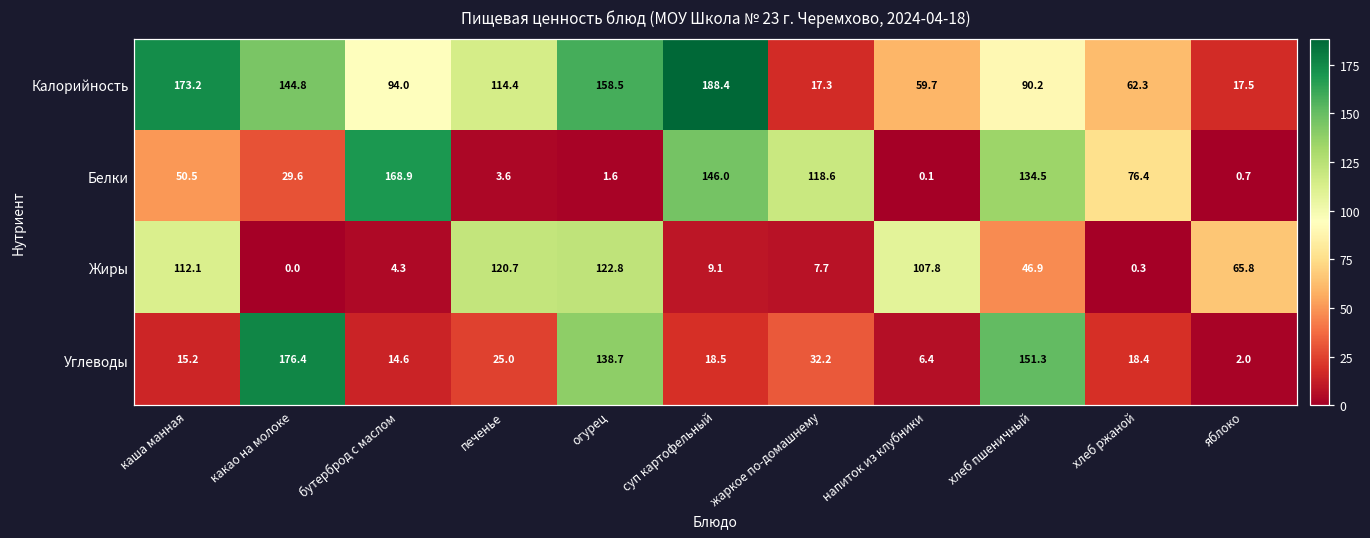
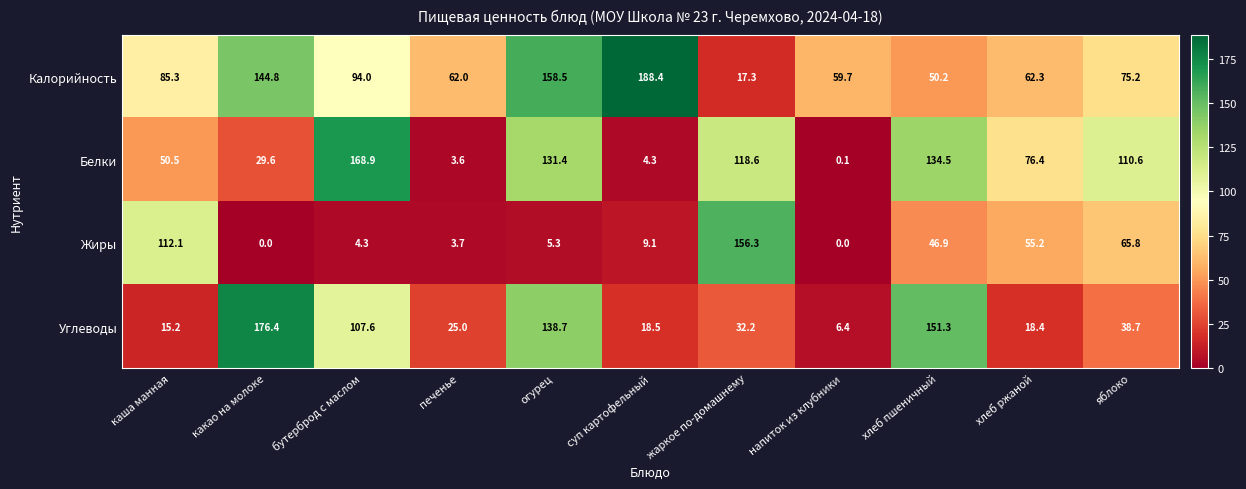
Калорийность, каша манная: 173.2 -> 85.3
Калорийность, печенье: 114.4 -> 62.0
Калорийность, хлеб пшеничный: 90.2 -> 50.2
Калорийность, яблоко: 17.5 -> 75.2
Белки, огурец: 1.6 -> 131.4
Белки, суп картофельный: 146.0 -> 4.3
Белки, яблоко: 0.7 -> 110.6
Жиры, печенье: 120.7 -> 3.7
Жиры, огурец: 122.8 -> 5.3
Жиры, жаркое по-домашнему: 7.7 -> 156.3
Жиры, напиток из клубники: 107.8 -> 0.0
Жиры, хлеб ржаной: 0.3 -> 55.2
Углеводы, бутерброд с маслом: 14.6 -> 107.6
Углеводы, яблоко: 2.0 -> 38.7
